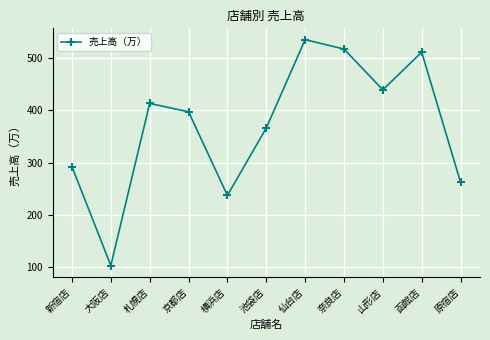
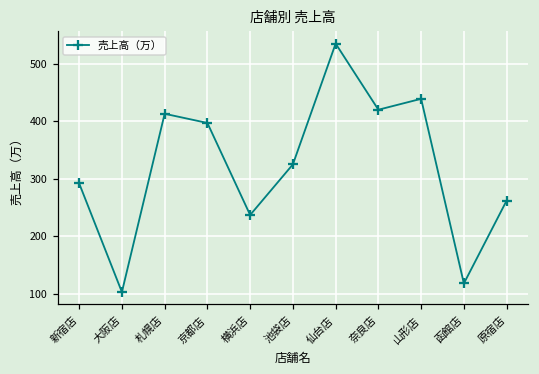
池袋店: 370 -> 330
奈良店: 520 -> 420
函館店: 510 -> 120
